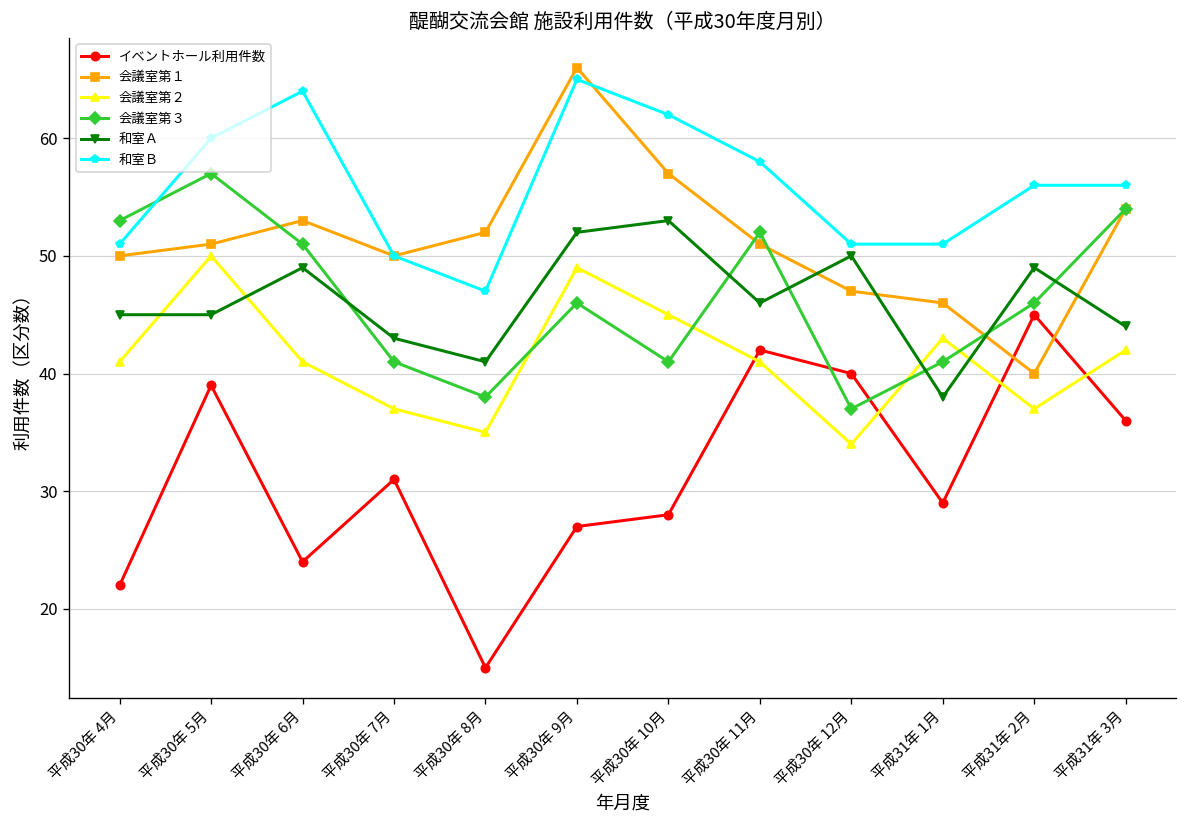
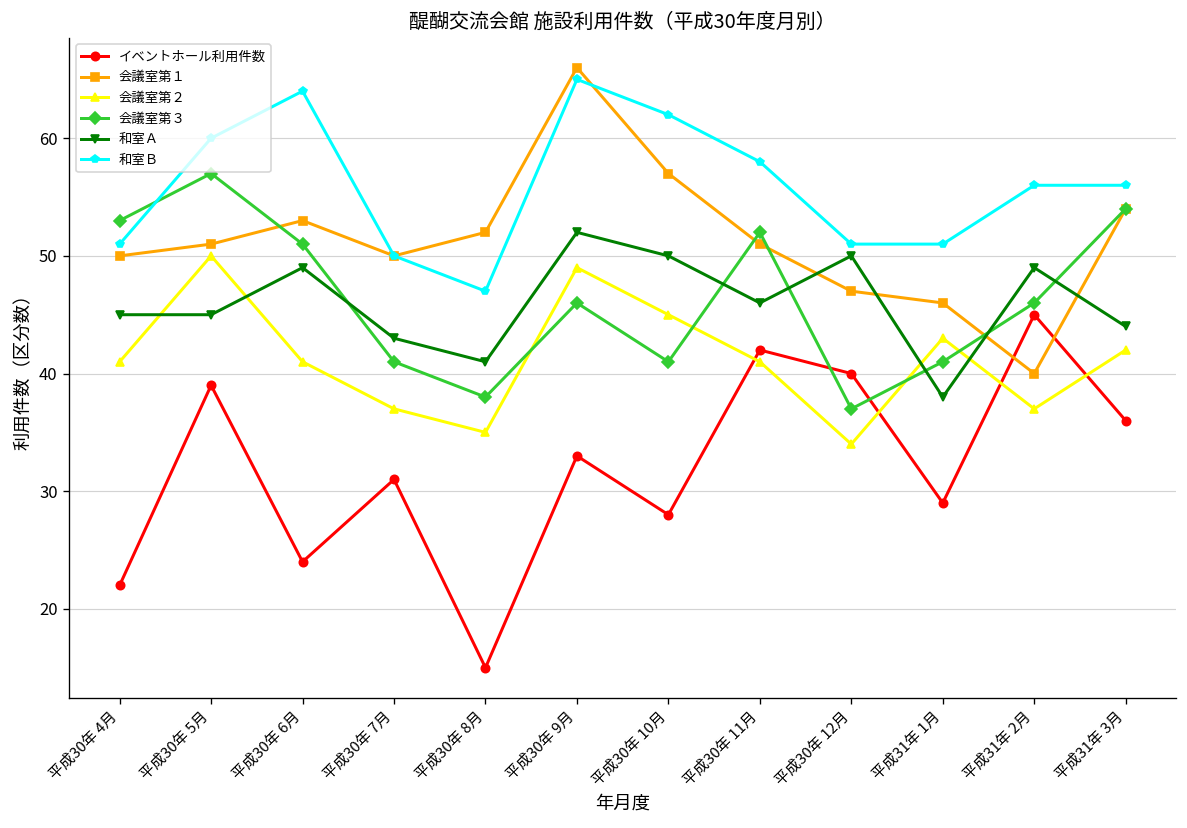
イベントホール利用件数, 平成30年 9月: 27 -> 33
和室Ａ, 平成30年 10月: 53 -> 50
